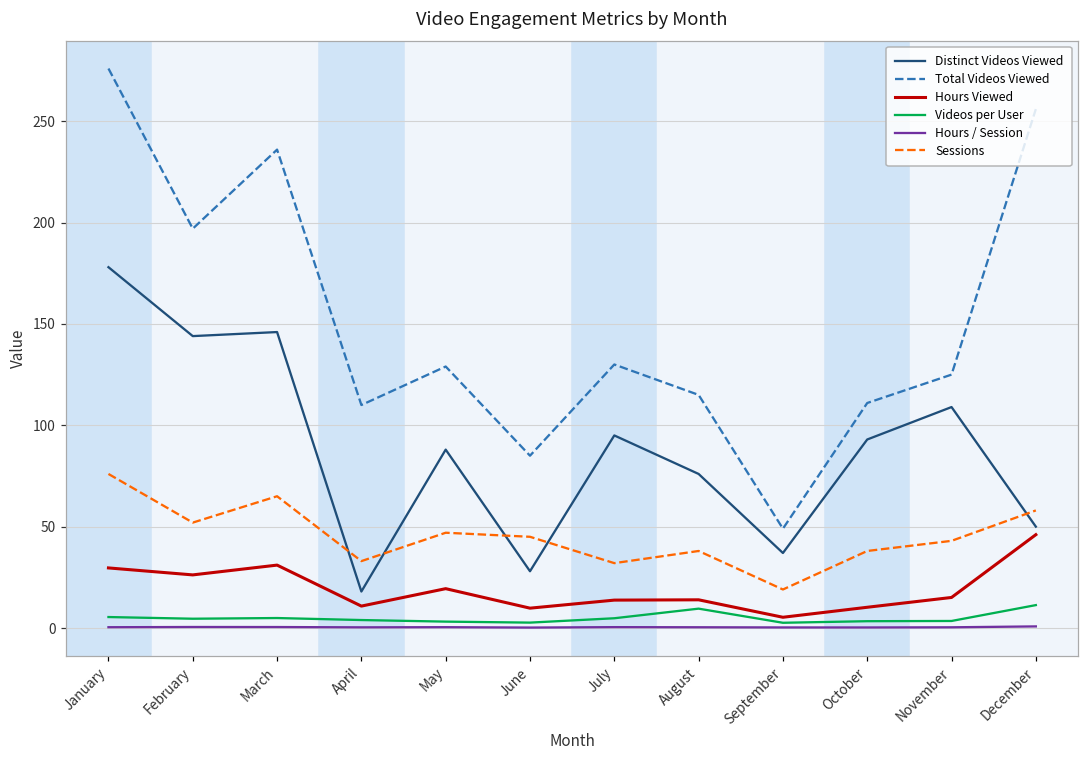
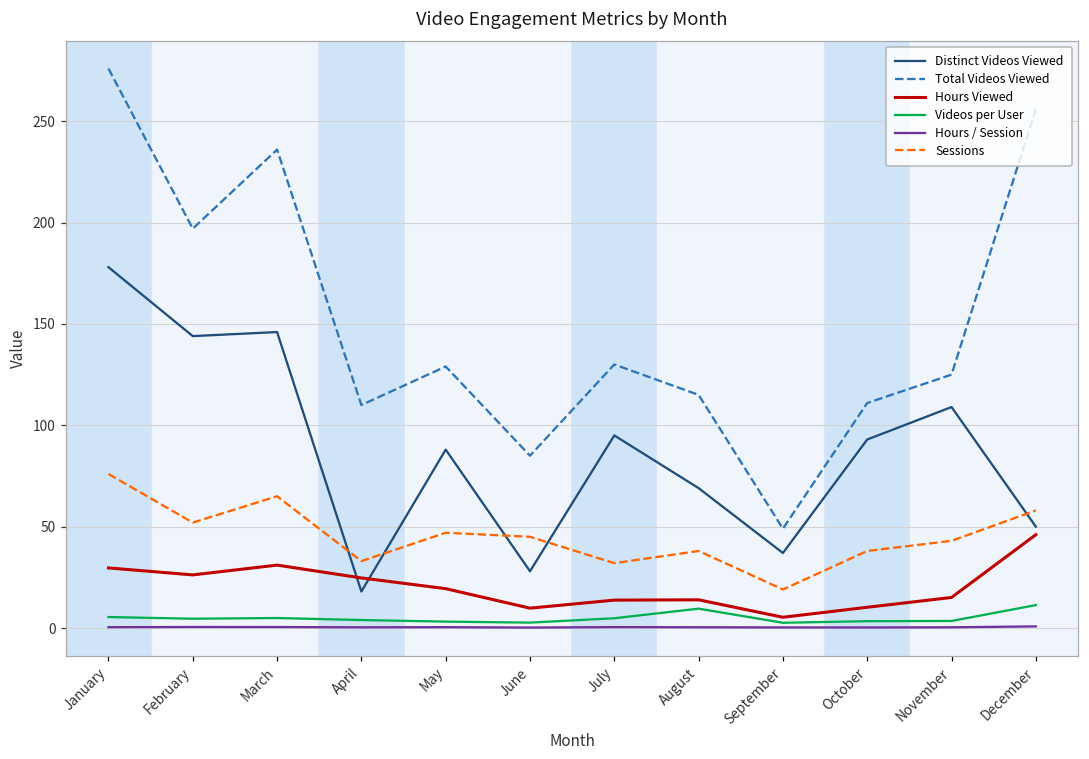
Hours Viewed, April: 11 -> 25
Distinct Videos Viewed, August: 76 -> 69
